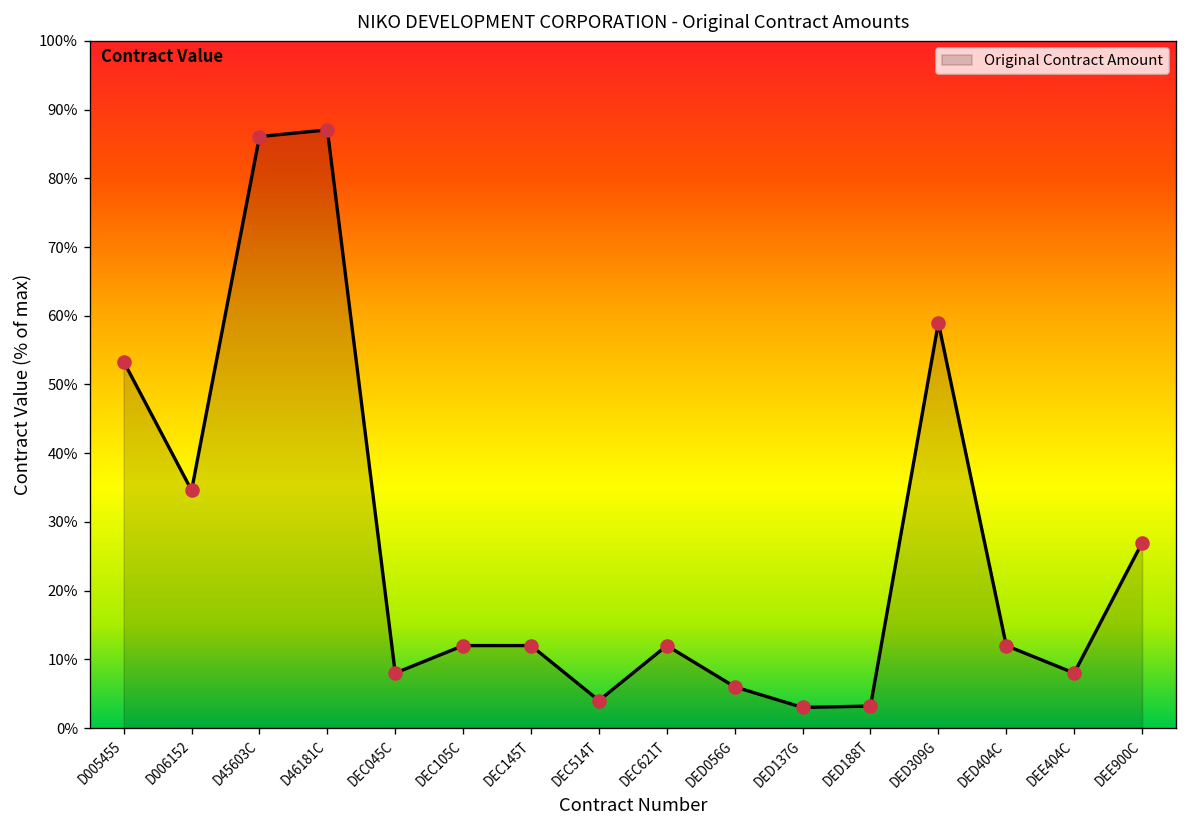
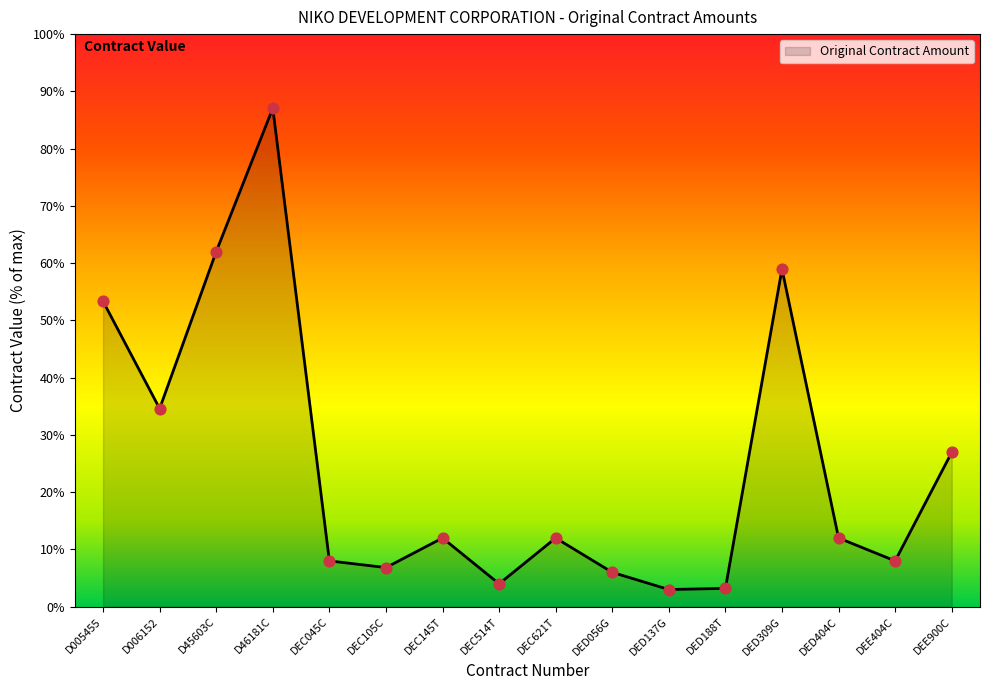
D45603C: 86% -> 62%
DEC105C: 12% -> 7%
